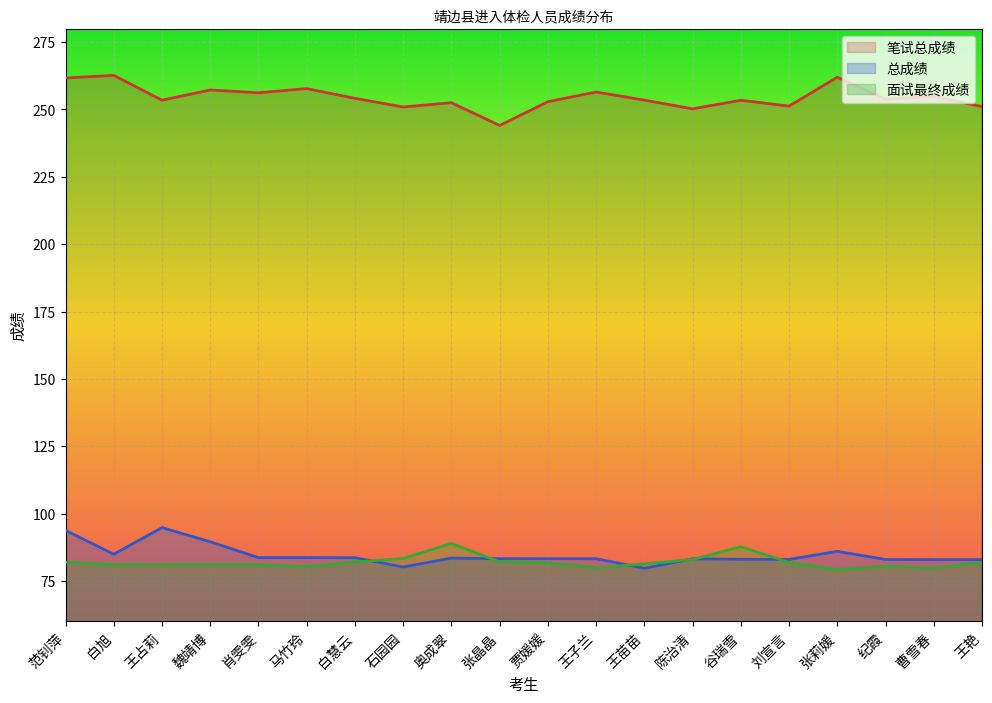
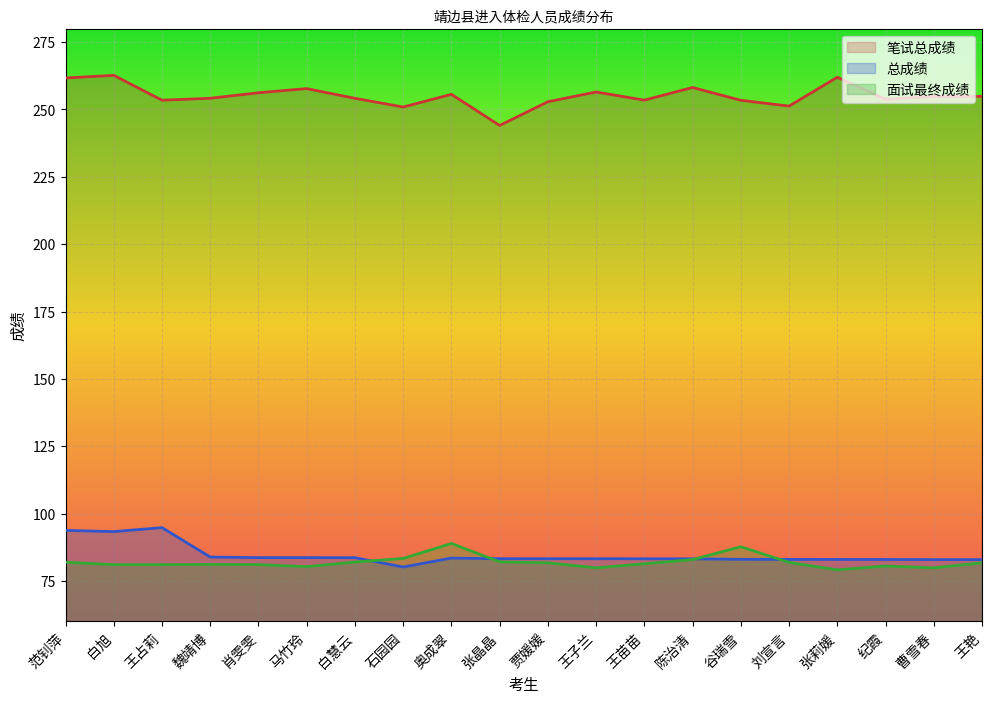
总成绩, 白旭: 85 -> 93
笔试总成绩, 魏靖博: 257 -> 254
总成绩, 魏靖博: 90 -> 84
笔试总成绩, 奥成翠: 253 -> 256
总成绩, 王苗苗: 80 -> 83
笔试总成绩, 陈治清: 250 -> 258
总成绩, 张莉媛: 86 -> 83
笔试总成绩, 王艳: 251 -> 255
